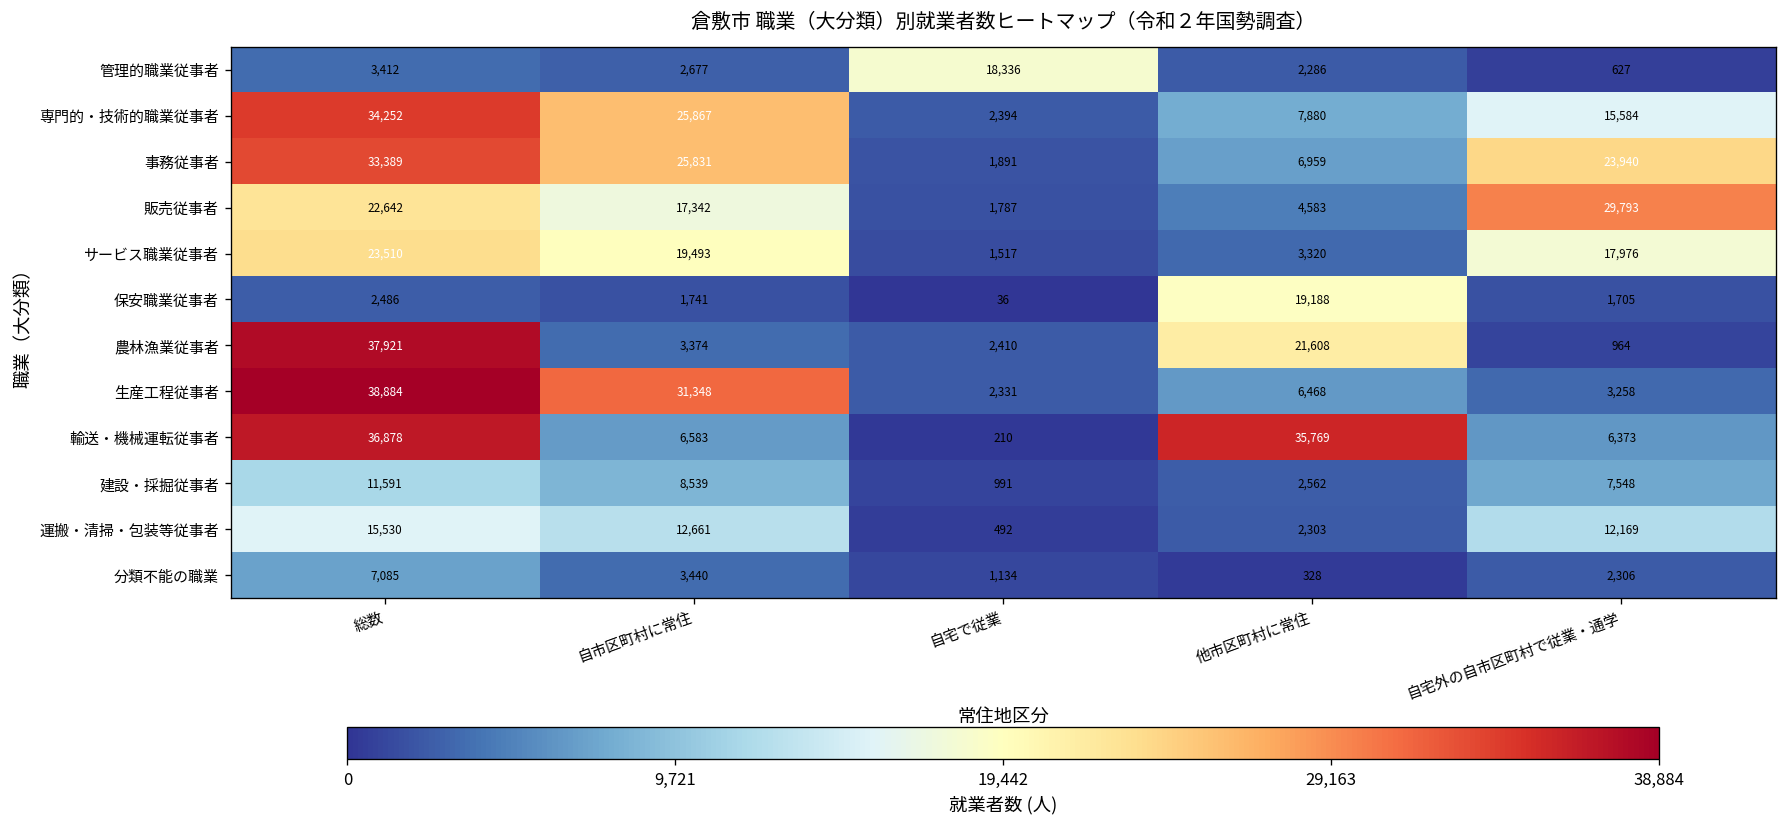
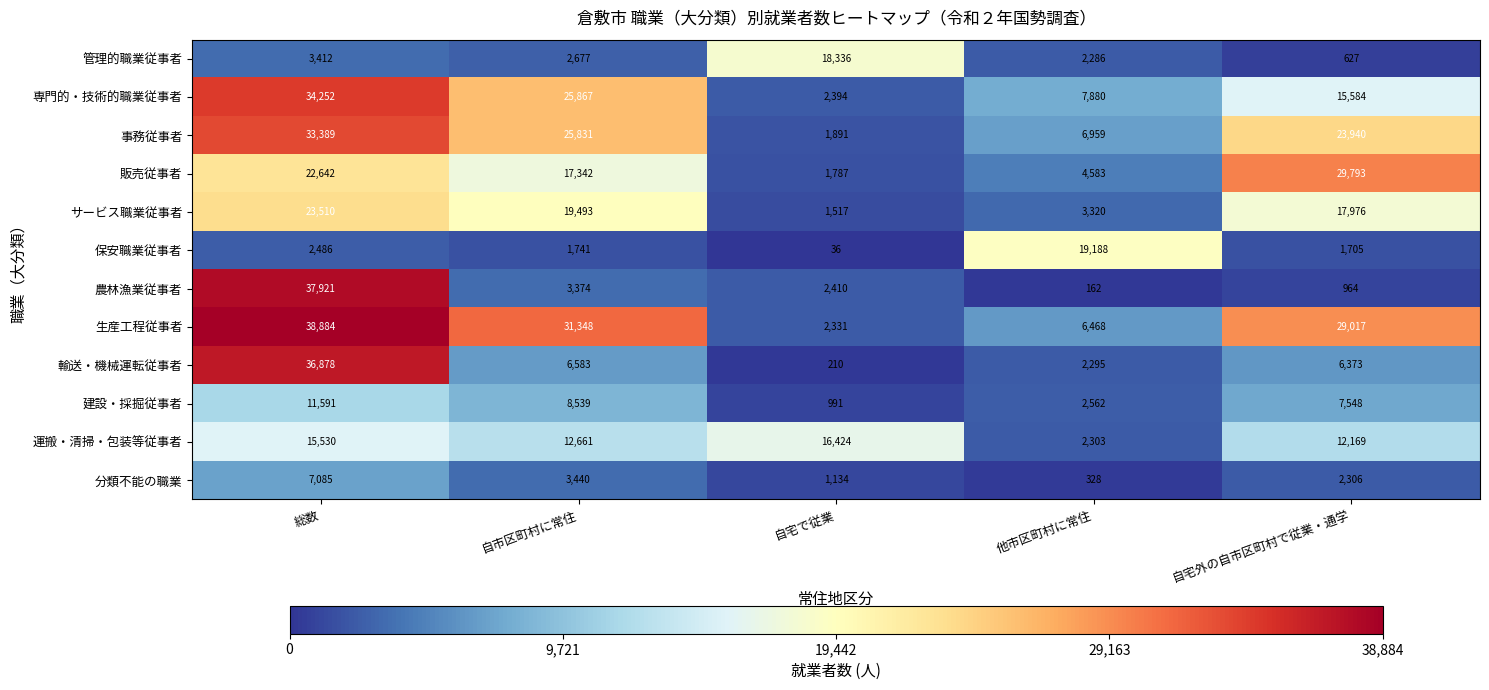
農林漁業従事者, 他市区町村に常住: 21,608 -> 162
生産工程従事者, 自宅外の自市区町村で従業・通学: 3,258 -> 29,017
輸送・機械運転従事者, 他市区町村に常住: 35,769 -> 2,295
運搬・清掃・包装等従事者, 自宅で従業: 492 -> 16,424
